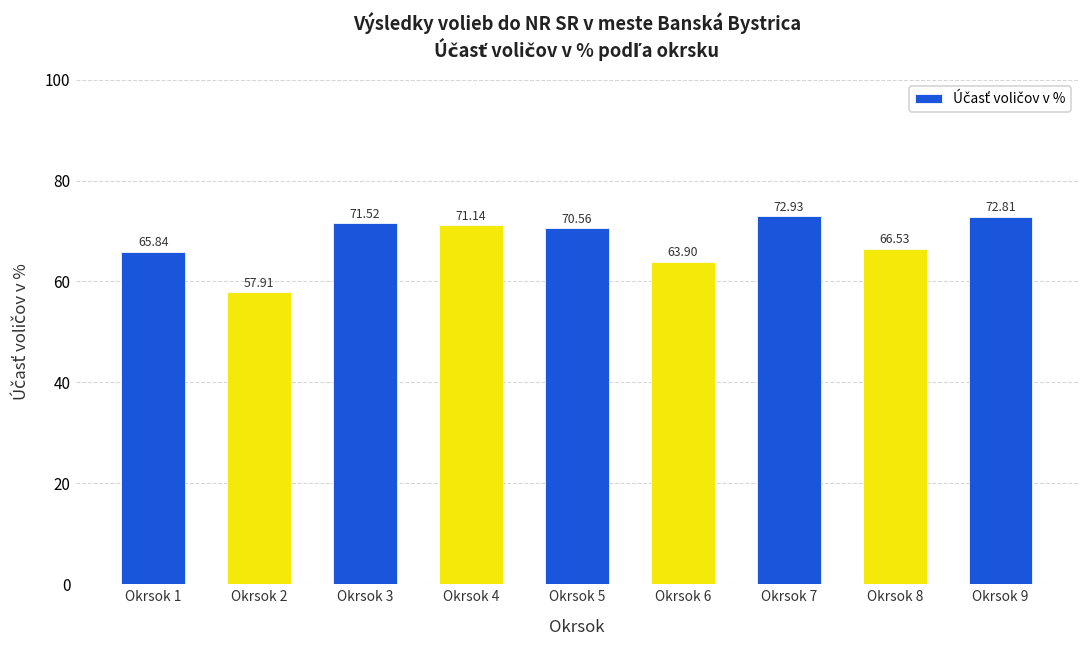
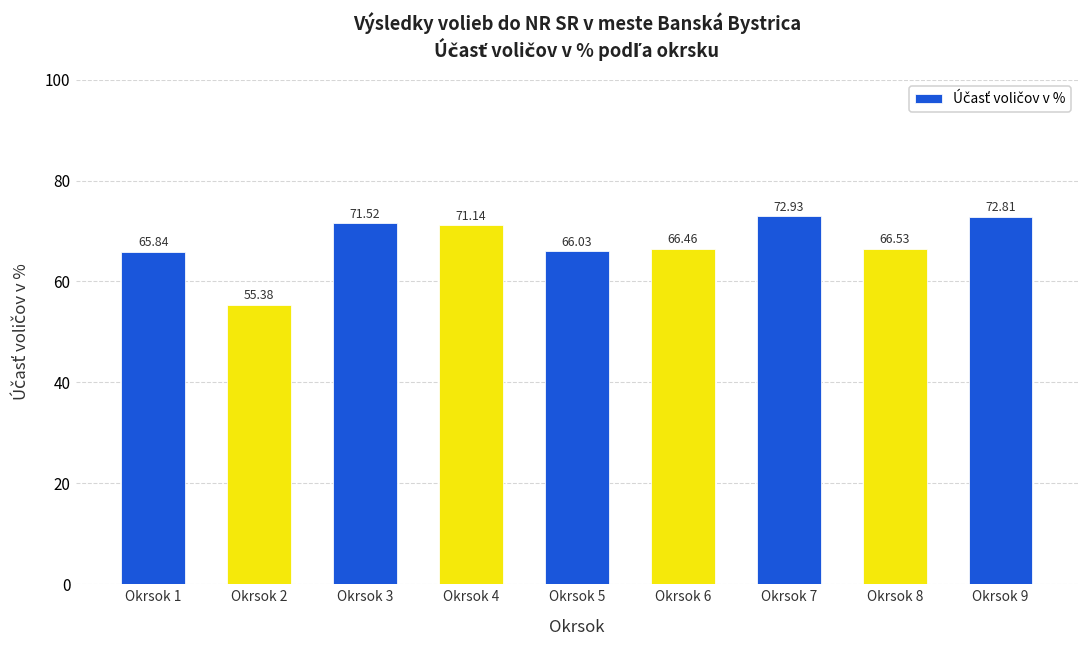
Okrsok 2: 57.91 -> 55.38
Okrsok 5: 70.56 -> 66.03
Okrsok 6: 63.90 -> 66.46
